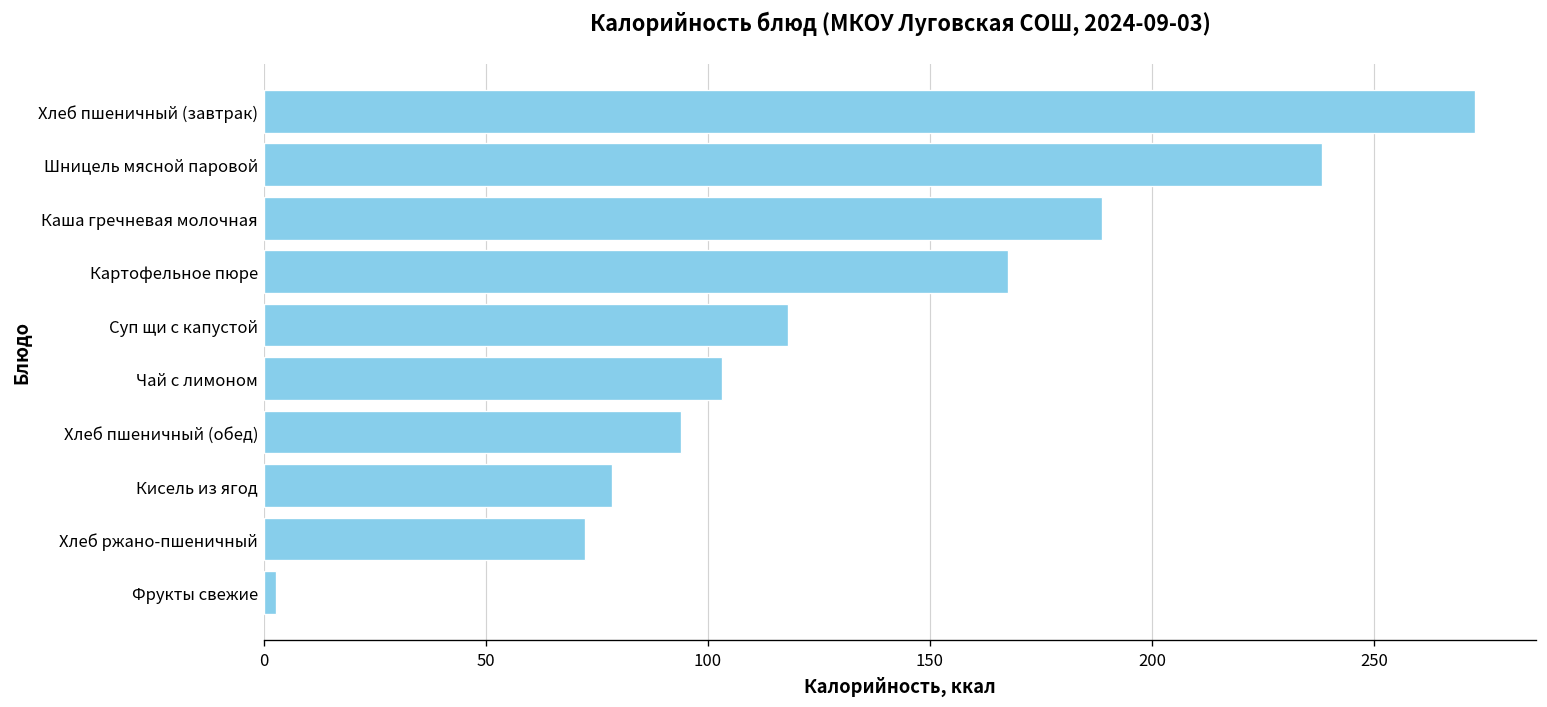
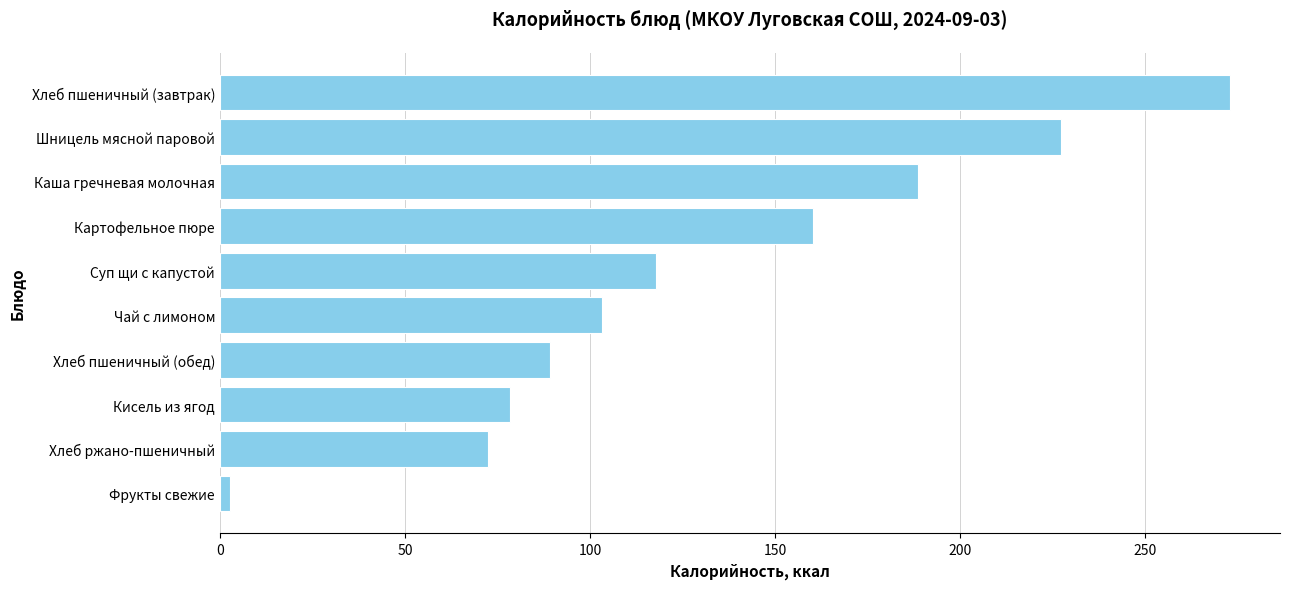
Шницель мясной паровой: 238 -> 227
Картофельное пюре: 168 -> 160
Хлеб пшеничный (обед): 94 -> 89
